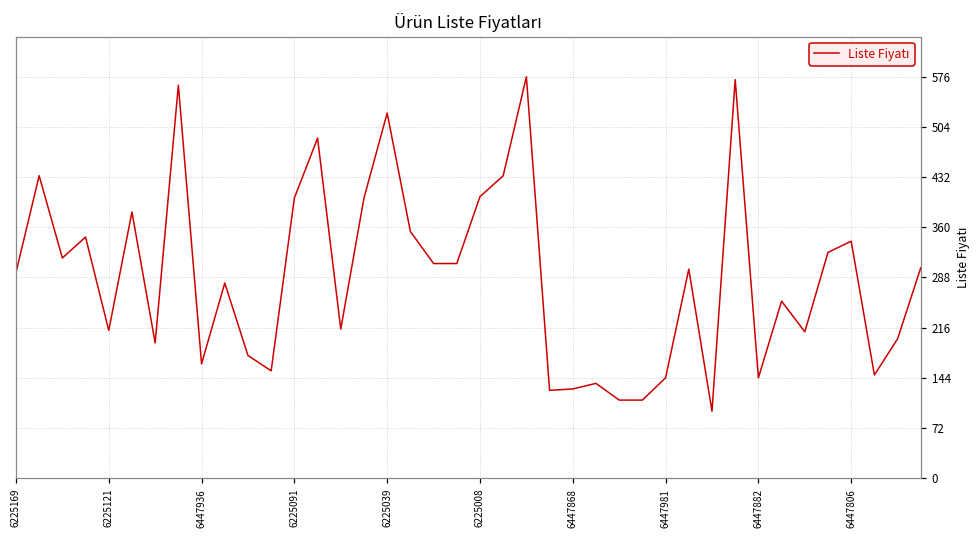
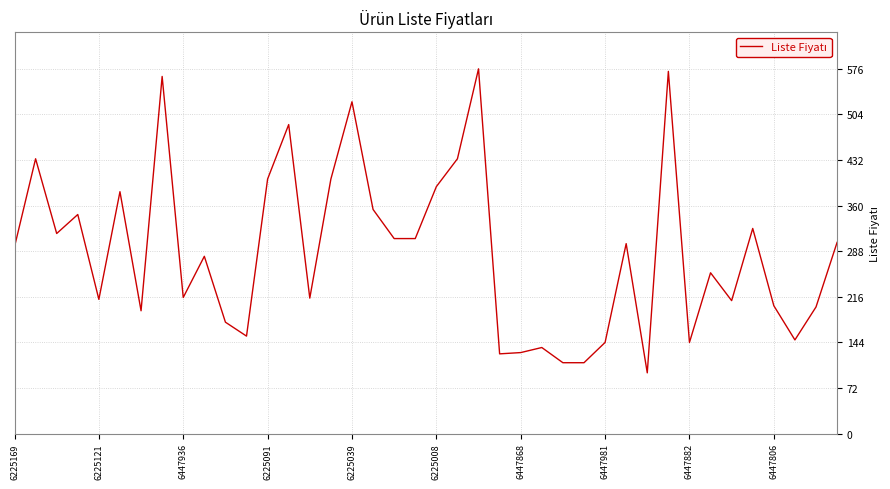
6447936: 160 -> 220
6225008: 400 -> 390
6447806: 340 -> 200
